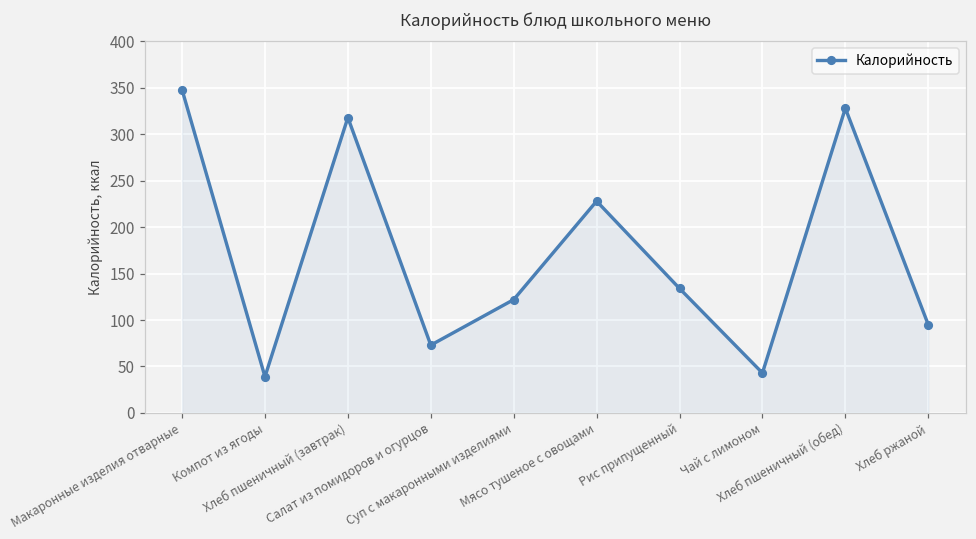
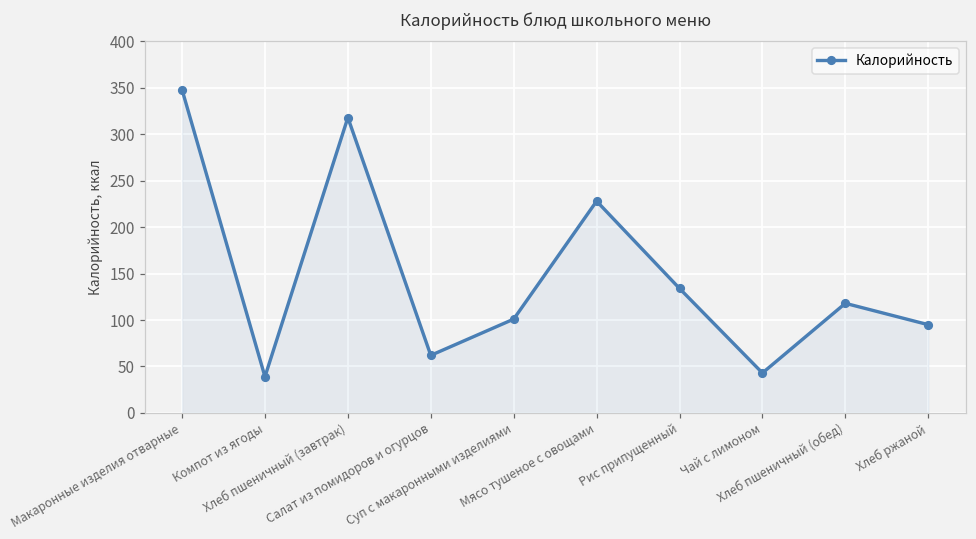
Салат из помидоров и огурцов: 70 -> 60
Суп с макаронными изделиями: 120 -> 100
Хлеб пшеничный (обед): 330 -> 120
